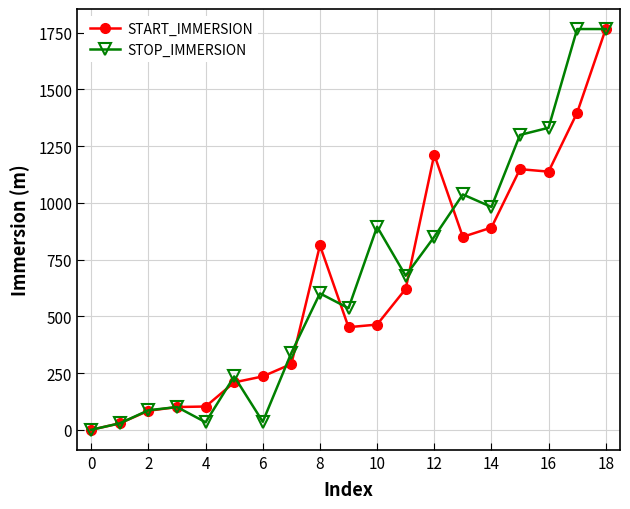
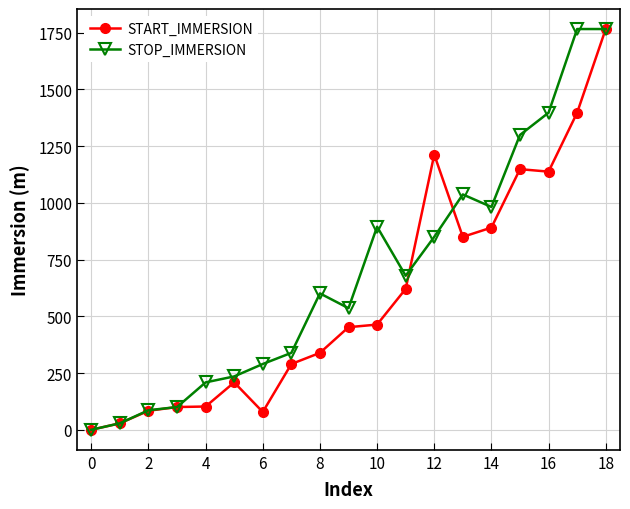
STOP_IMMERSION, 4: 30 -> 210
START_IMMERSION, 6: 240 -> 80
STOP_IMMERSION, 6: 40 -> 290
START_IMMERSION, 8: 810 -> 340
STOP_IMMERSION, 16: 1330 -> 1400
